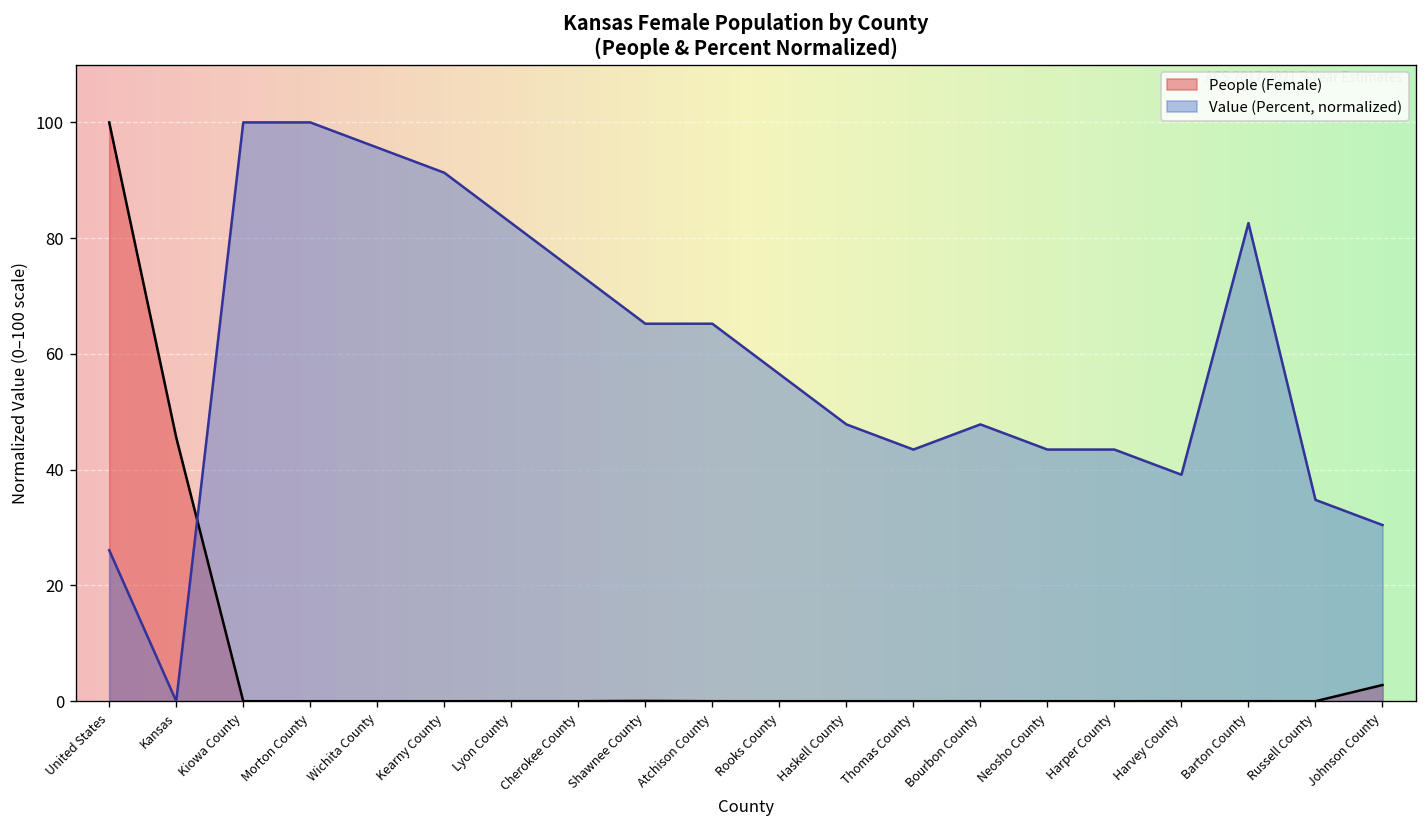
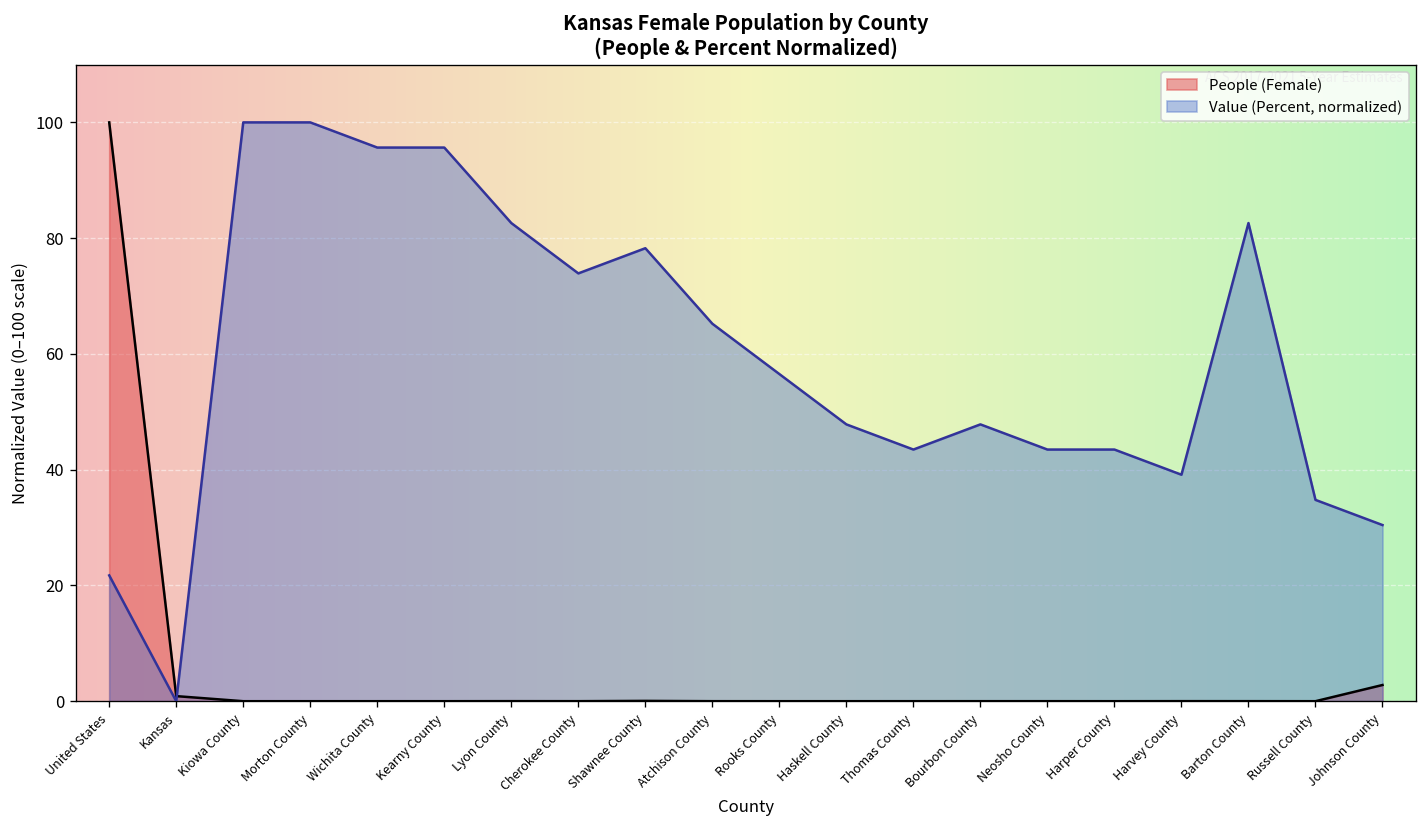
Value (Percent, normalized), United States: 26 -> 22
People (Female), Kansas: 46 -> 1
Value (Percent, normalized), Kearny County: 91 -> 96
Value (Percent, normalized), Shawnee County: 65 -> 78
